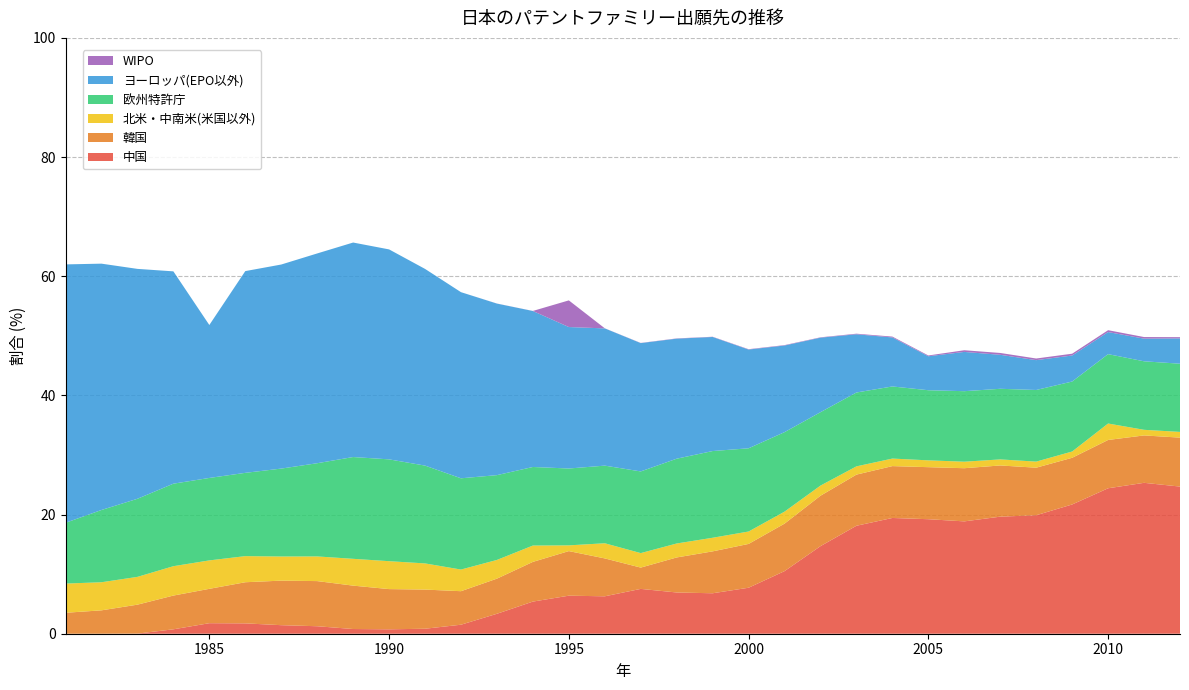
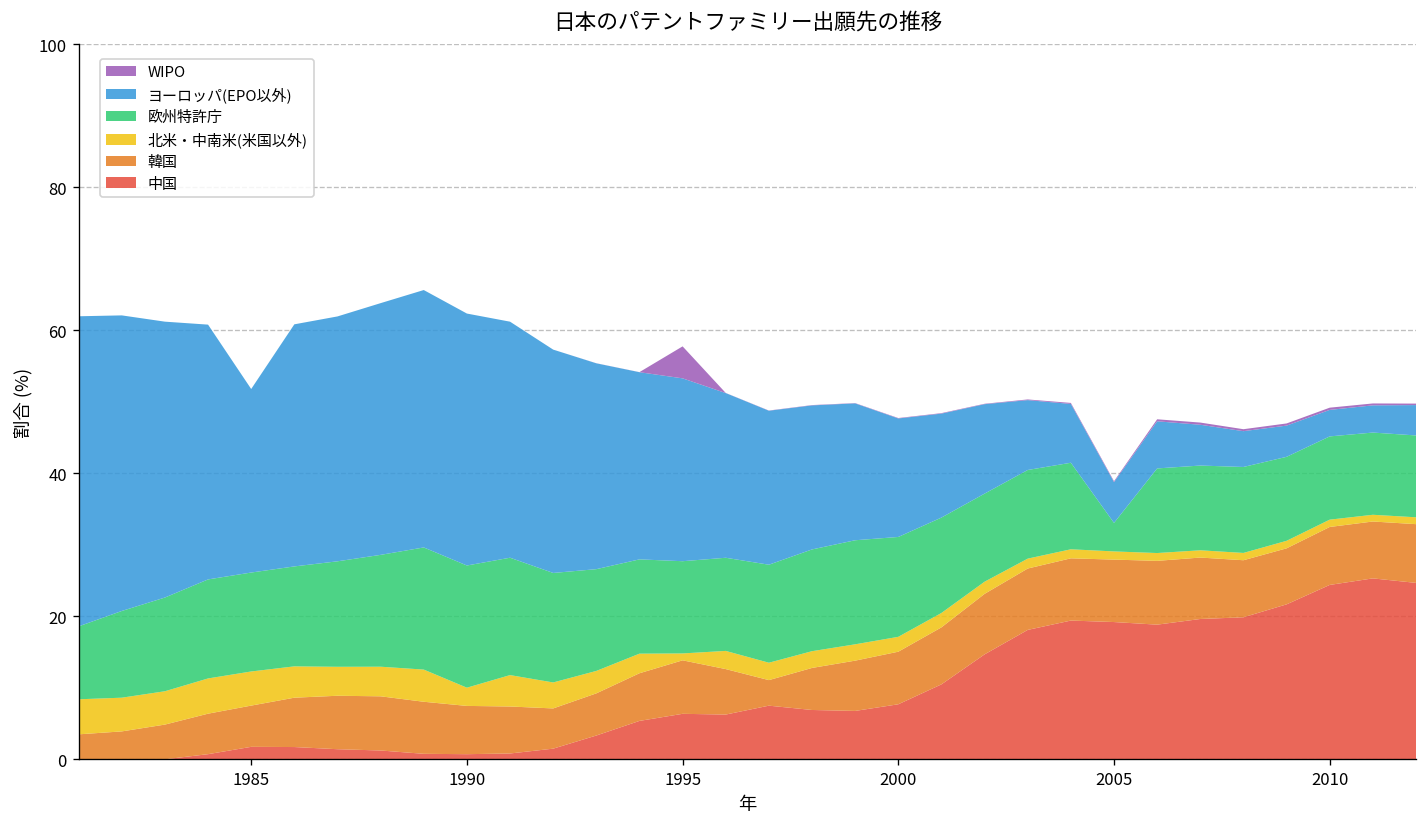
北米・中南米(米国以外), 1990: 5 -> 3
ヨーロッパ(EPO以外), 1995: 24 -> 26
欧州特許庁, 2005: 12 -> 4
北米・中南米(米国以外), 2010: 3 -> 1
